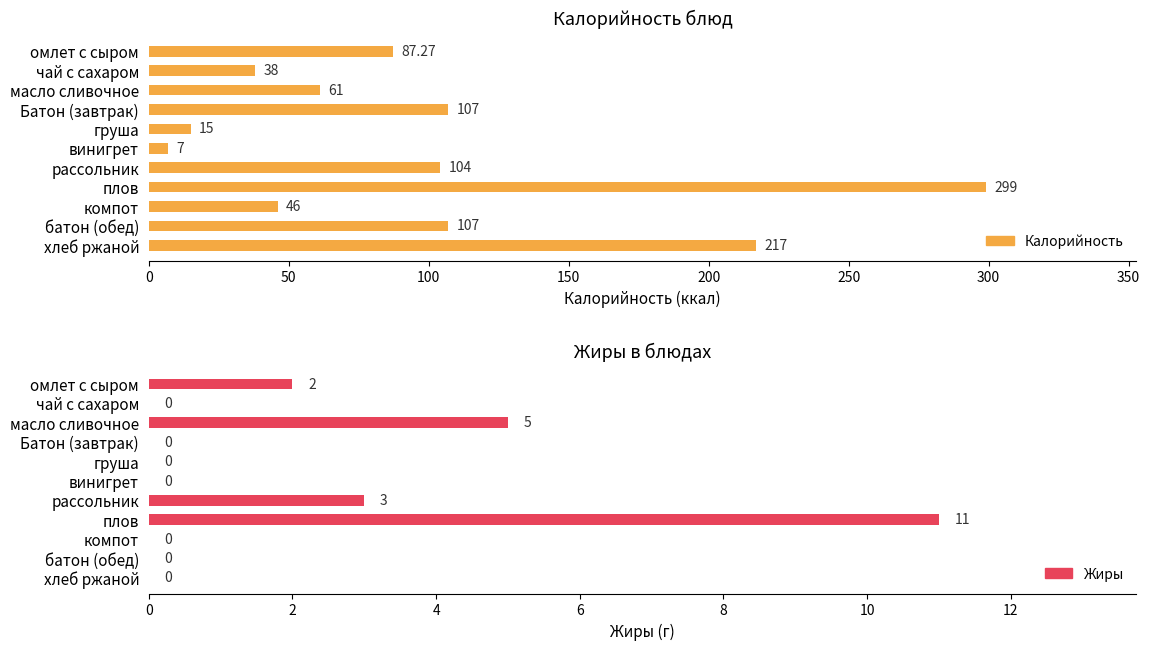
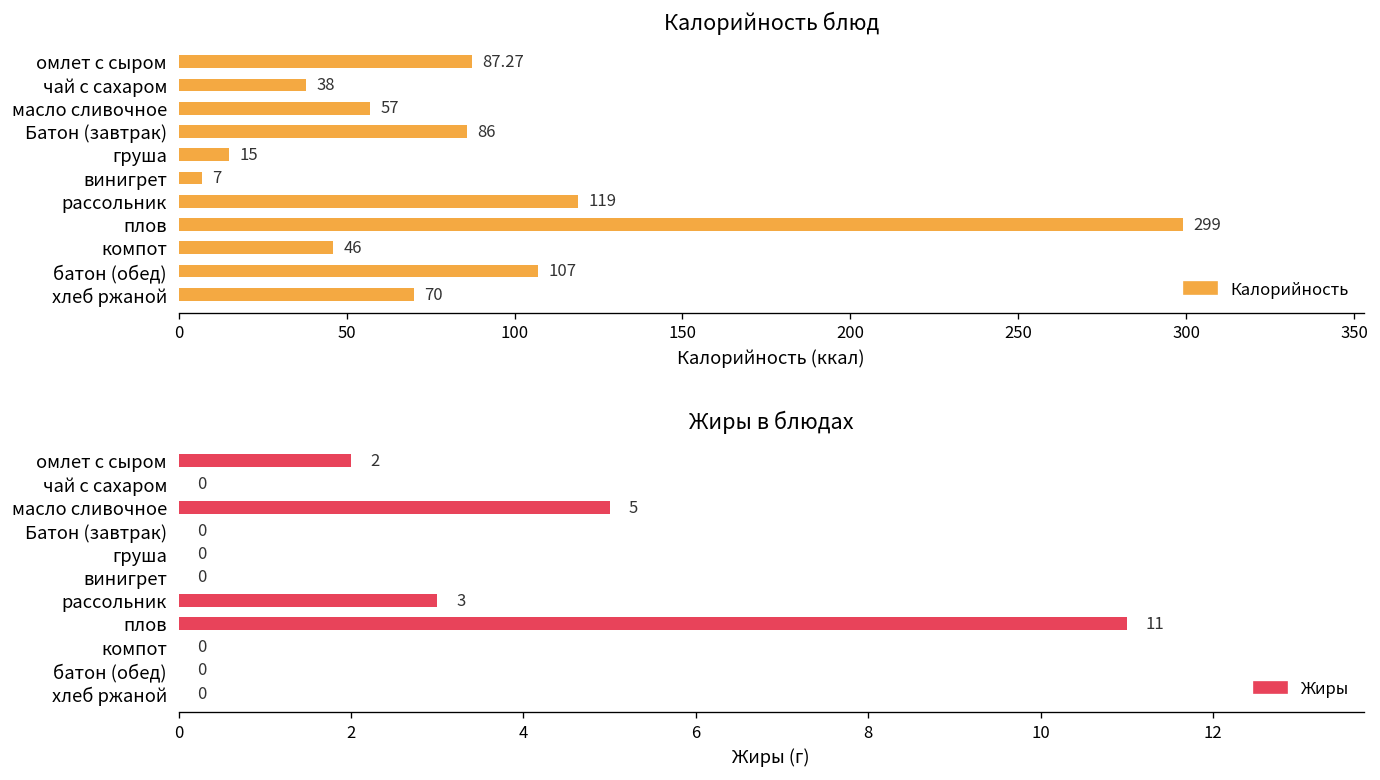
Калорийность блюд, масло сливочное: 61 -> 57
Калорийность блюд, Батон (завтрак): 107 -> 86
Калорийность блюд, рассольник: 104 -> 119
Калорийность блюд, хлеб ржаной: 217 -> 70
